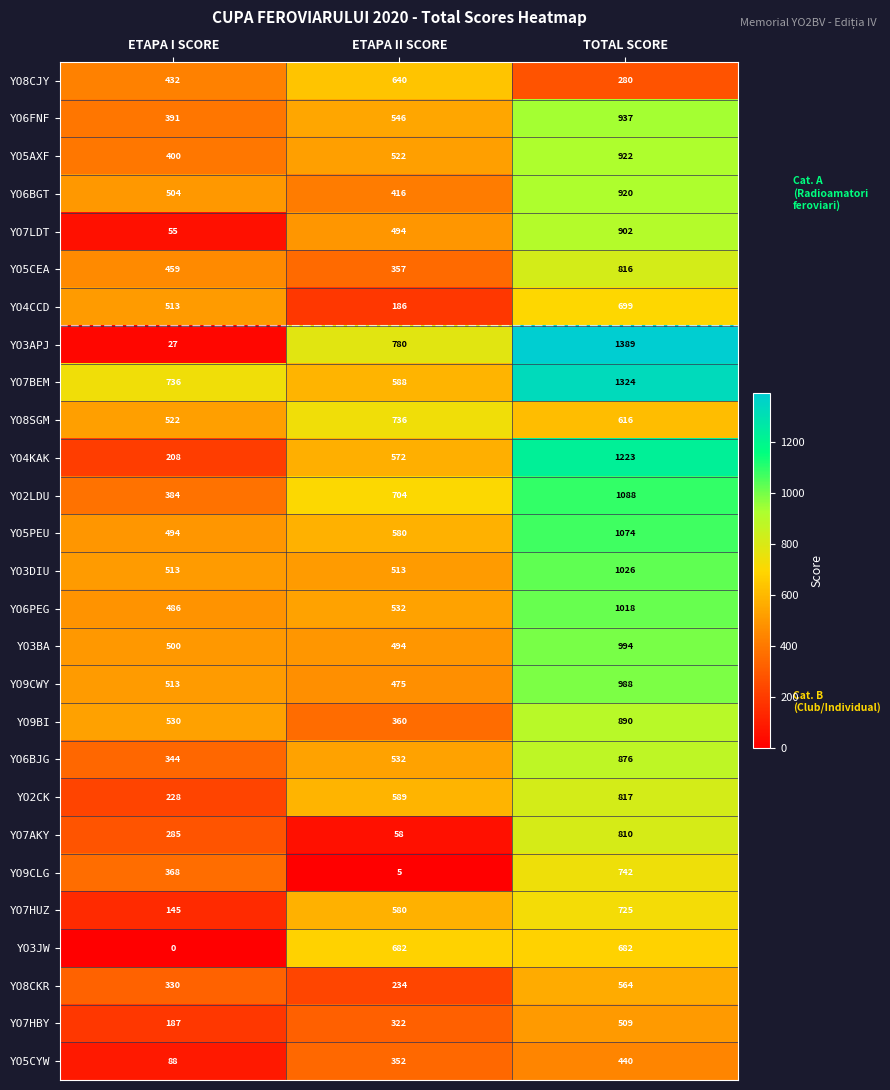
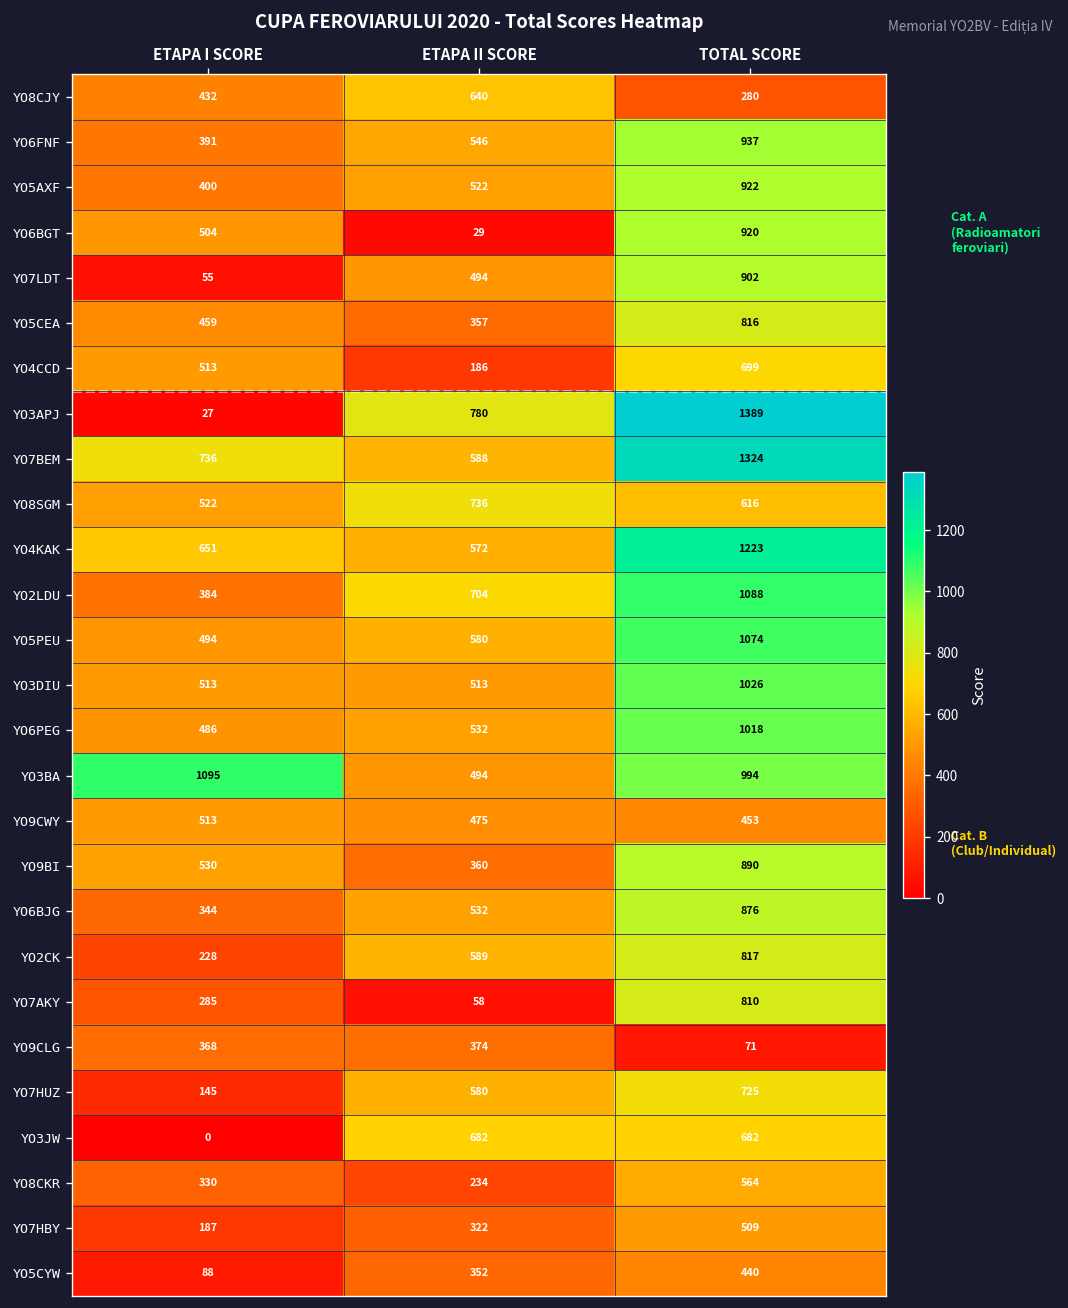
YO6BGT, ETAPA II SCORE: 416 -> 29
YO4KAK, ETAPA I SCORE: 208 -> 651
YO3BA, ETAPA I SCORE: 500 -> 1095
YO9CWY, TOTAL SCORE: 988 -> 453
YO9CLG, ETAPA II SCORE: 5 -> 374
YO9CLG, TOTAL SCORE: 742 -> 71
